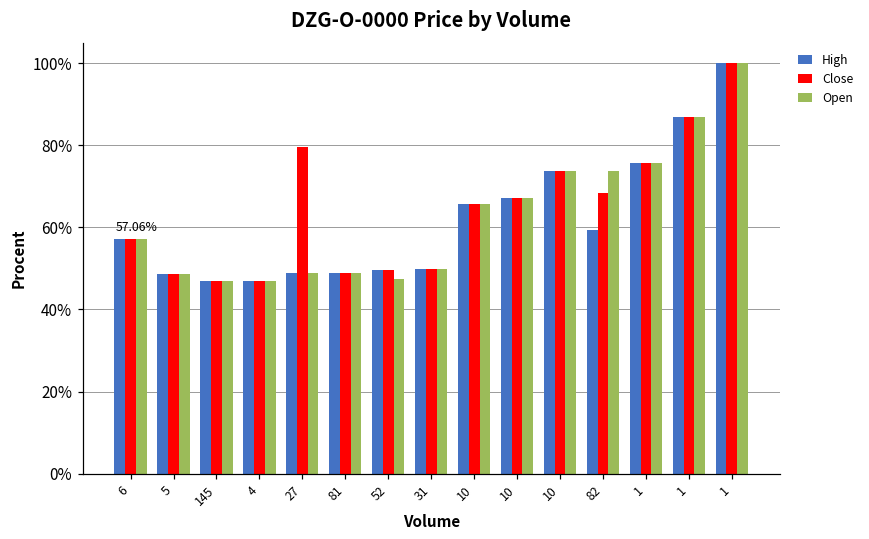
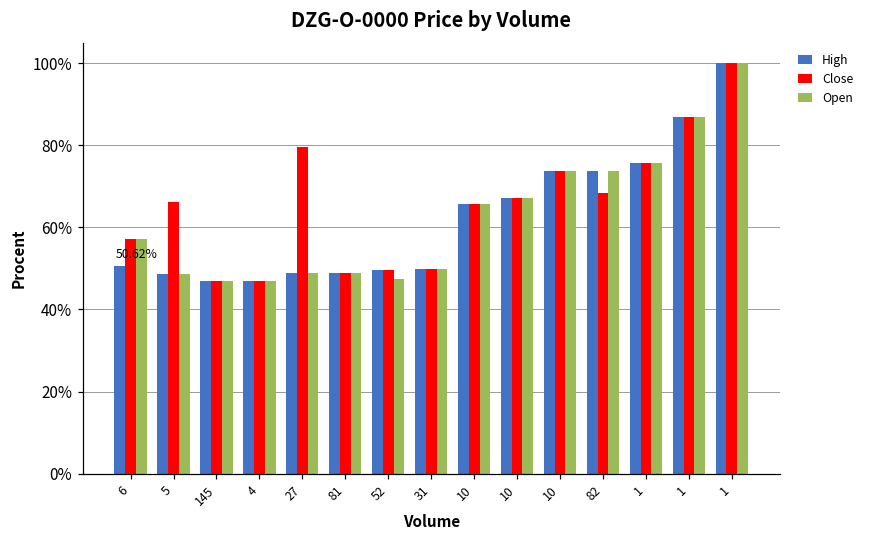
High, 6: 57.06% -> 50.62%
Close, 5: 49% -> 66%
High, 82: 59% -> 74%
